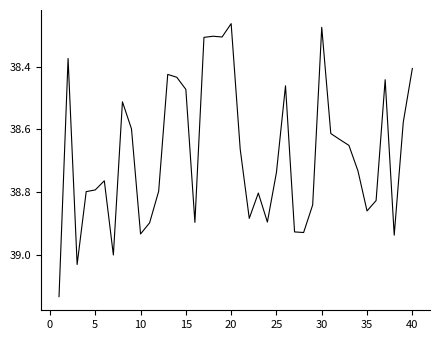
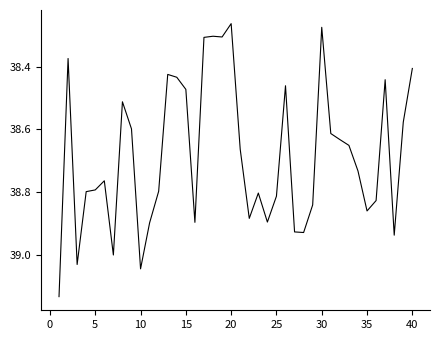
10: 38.93 -> 39.05
25: 38.74 -> 38.81
